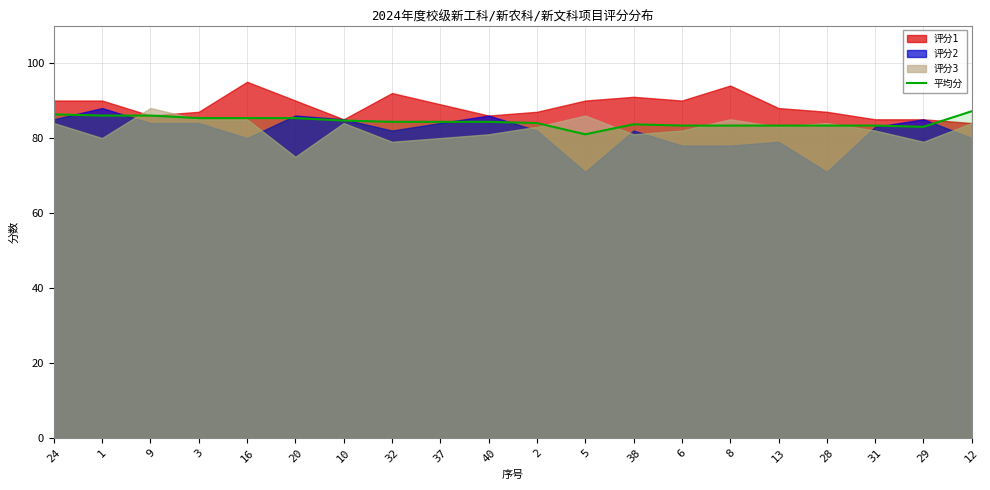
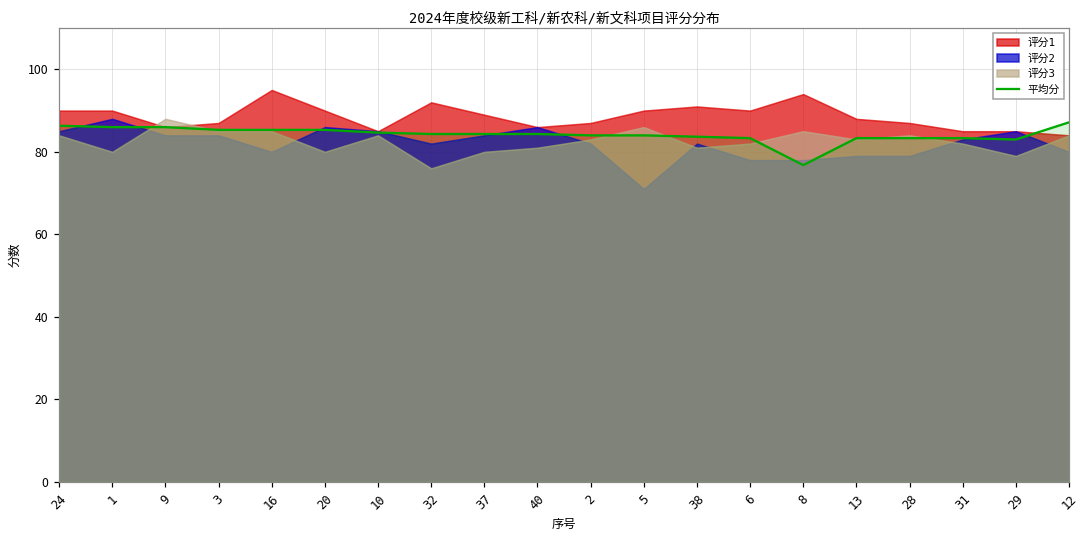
评分3, 20: 75 -> 80
评分3, 32: 79 -> 76
平均分, 5: 81 -> 84
平均分, 8: 83 -> 77
评分2, 28: 71 -> 79
